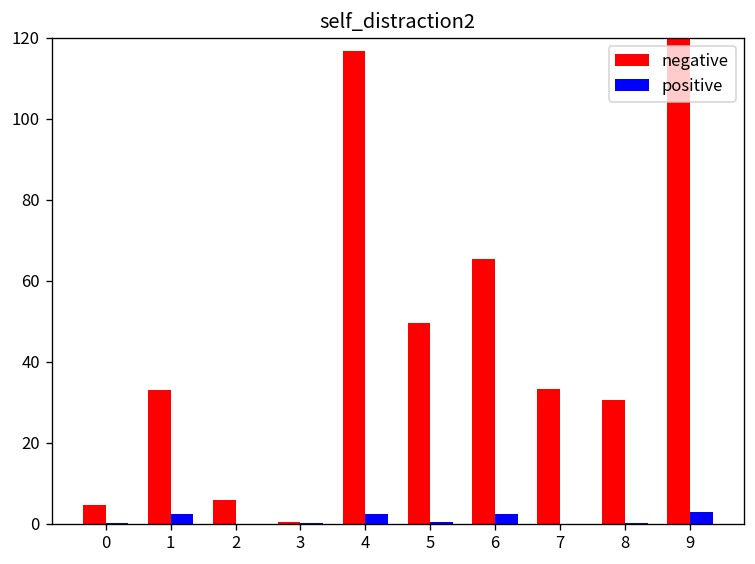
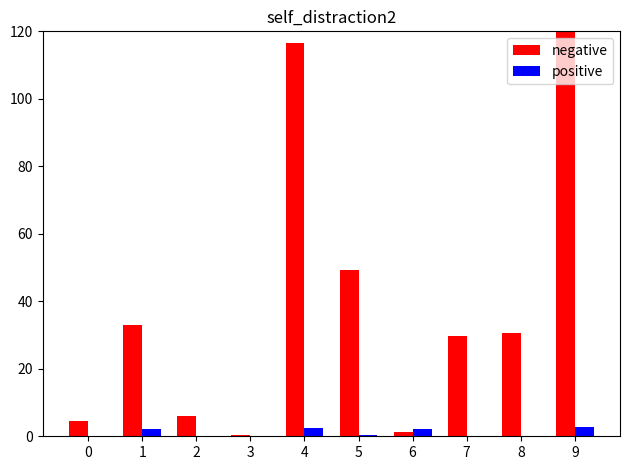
negative, 6: 65 -> 1
negative, 7: 33 -> 30
